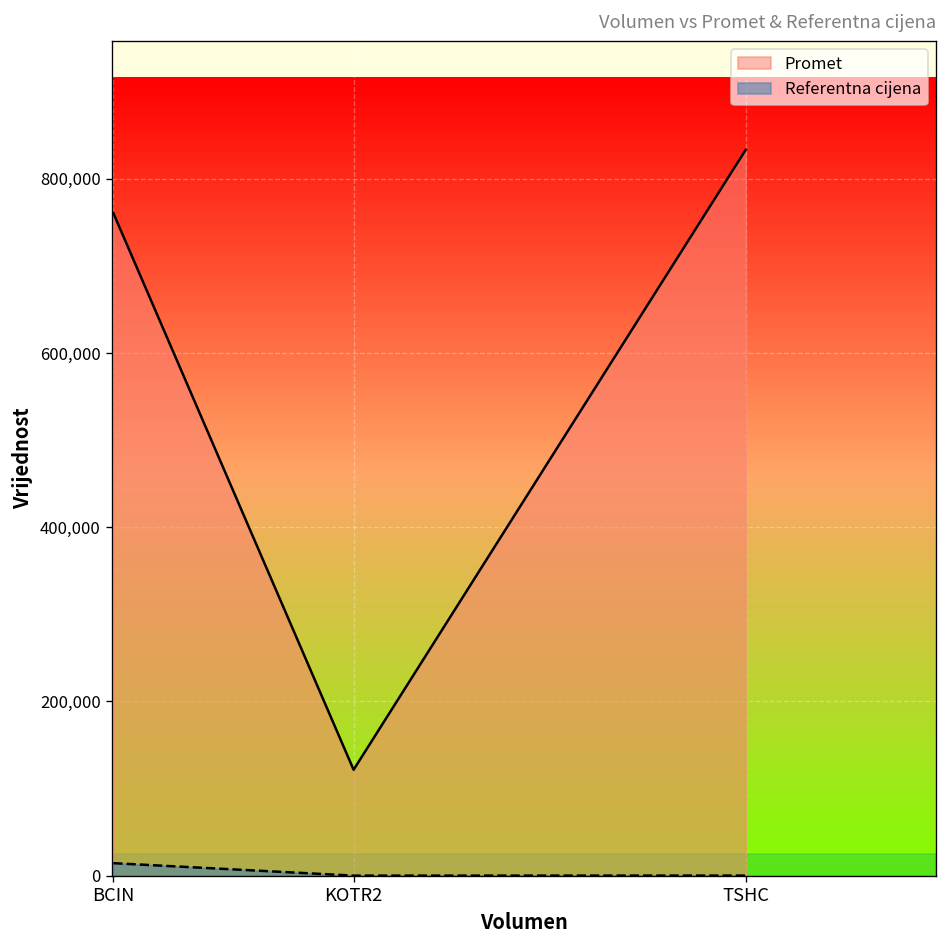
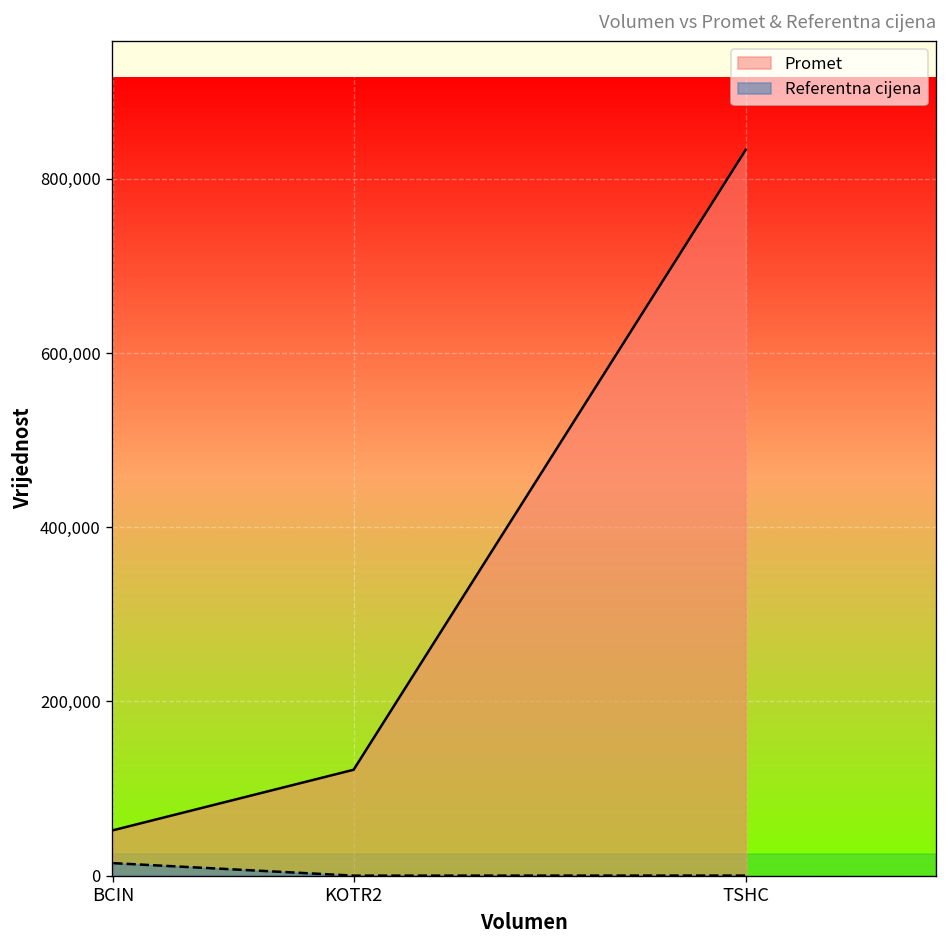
Promet, BCIN: 760,000 -> 50,000
